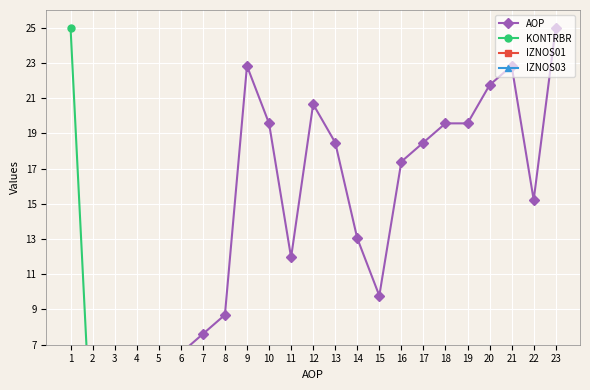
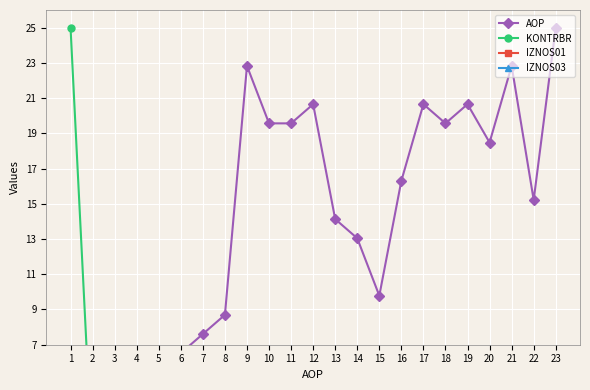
AOP, 11: 12.0 -> 19.6
AOP, 13: 18.5 -> 14.1
AOP, 16: 17.4 -> 16.3
AOP, 17: 18.5 -> 20.7
AOP, 19: 19.6 -> 20.7
AOP, 20: 21.7 -> 18.5
